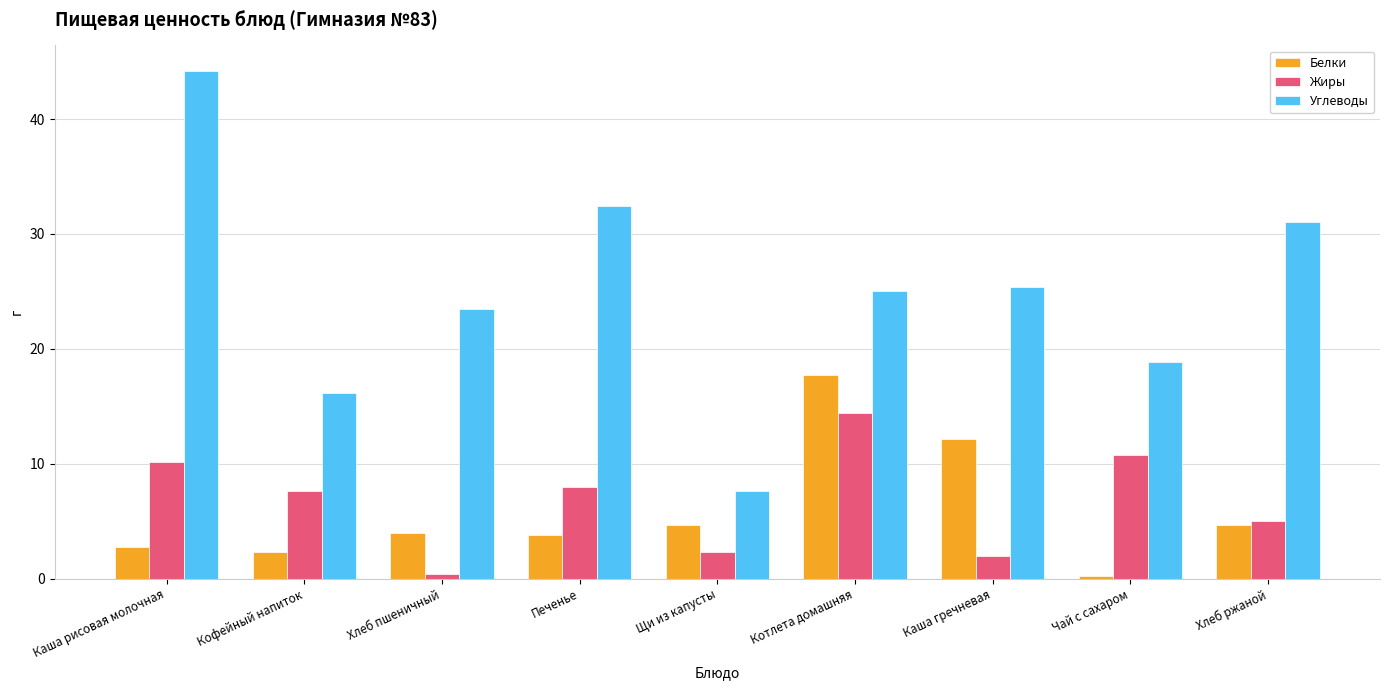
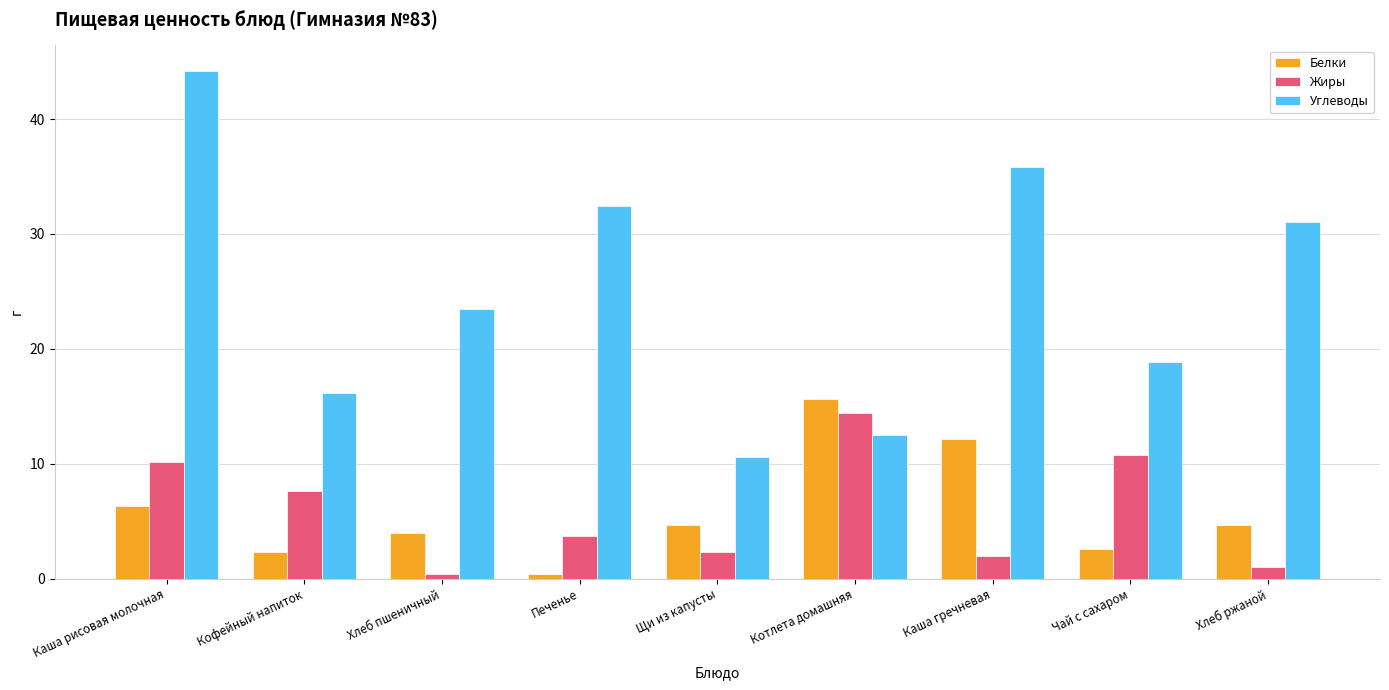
Белки, Каша рисовая молочная: 2.8 -> 6.3
Белки, Печенье: 3.8 -> 0.4
Жиры, Печенье: 8.0 -> 3.7
Углеводы, Щи из капусты: 7.6 -> 10.6
Белки, Котлета домашняя: 17.7 -> 15.6
Углеводы, Котлета домашняя: 25.0 -> 12.5
Углеводы, Каша гречневая: 25.4 -> 35.8
Белки, Чай с сахаром: 0.2 -> 2.6
Жиры, Хлеб ржаной: 5 -> 1
